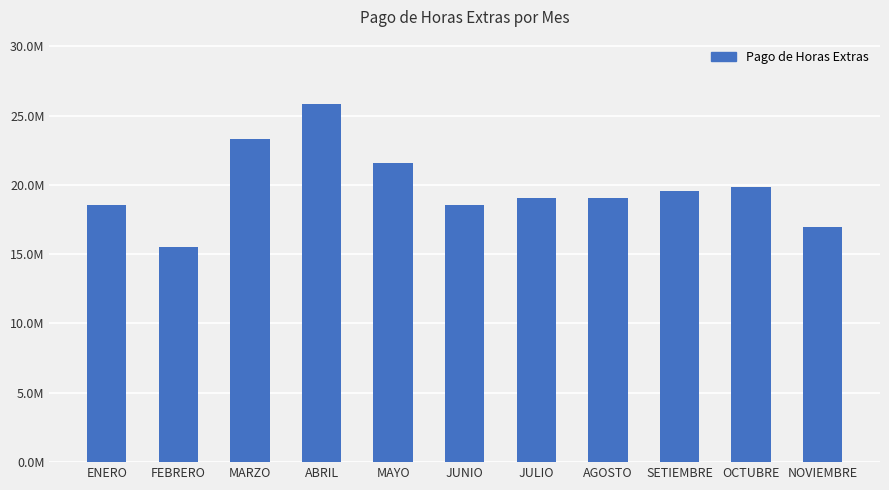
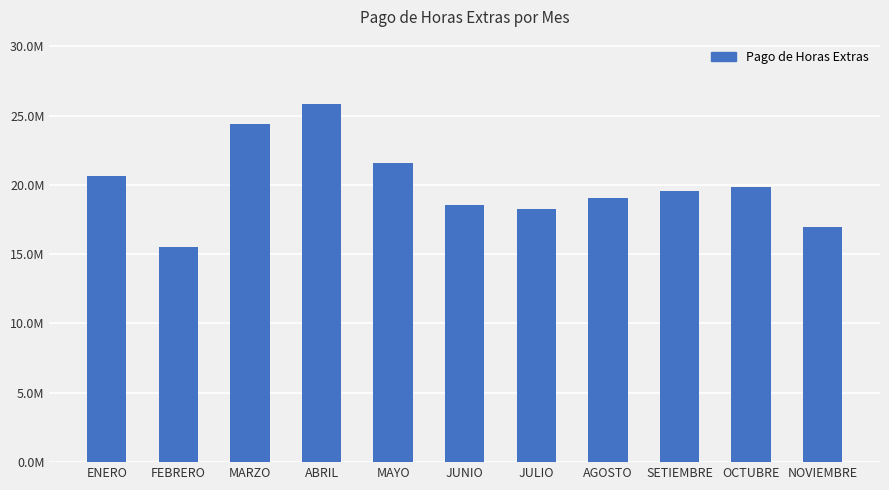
ENERO: 18600000 -> 20600000
MARZO: 23300000 -> 24400000
JULIO: 19000000 -> 18200000
